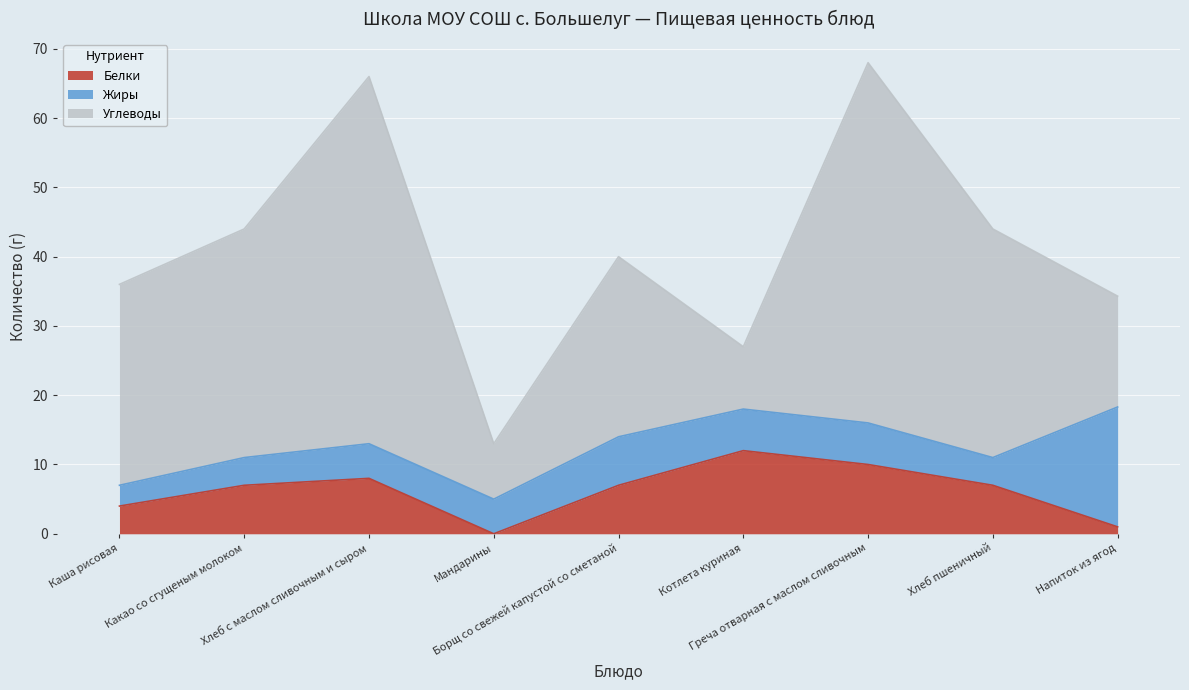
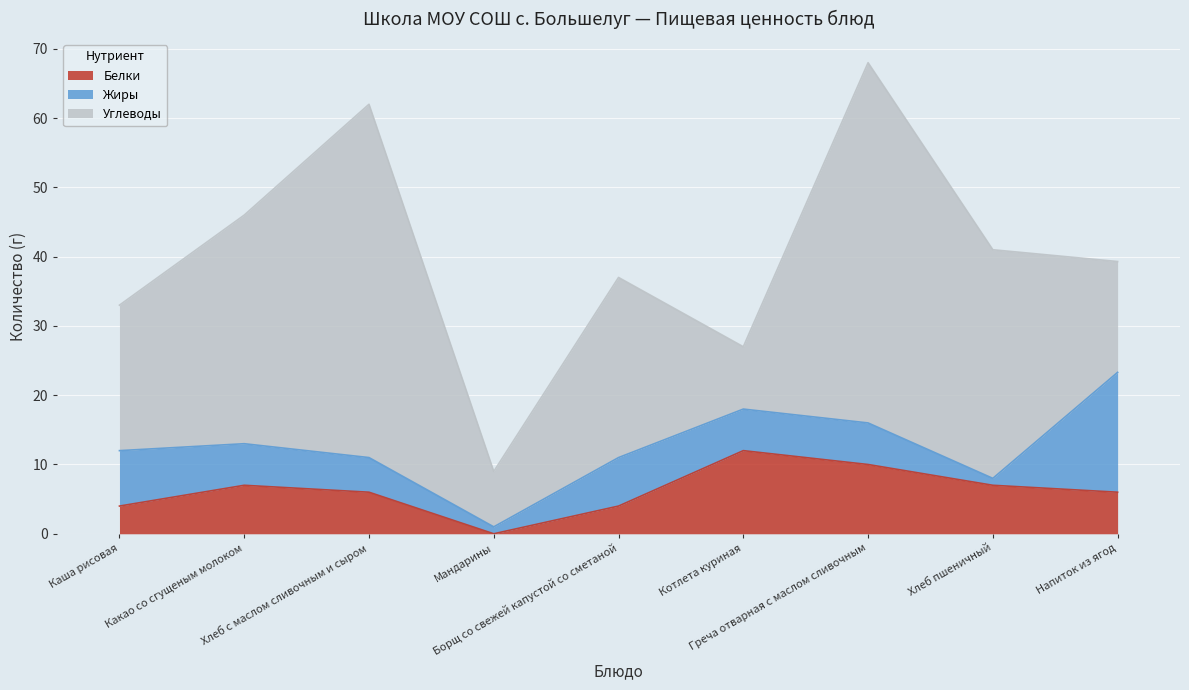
Жиры, Каша рисовая: 3 -> 8
Углеводы, Каша рисовая: 29 -> 21
Жиры, Какао со сгущеным молоком: 4 -> 6
Белки, Хлеб с маслом сливочным и сыром: 8 -> 6
Углеводы, Хлеб с маслом сливочным и сыром: 53 -> 51
Жиры, Мандарины: 5 -> 1
Белки, Борщ со свежей капустой со сметаной: 7 -> 4
Жиры, Хлеб пшеничный: 4 -> 1
Белки, Напиток из ягод: 1 -> 6
